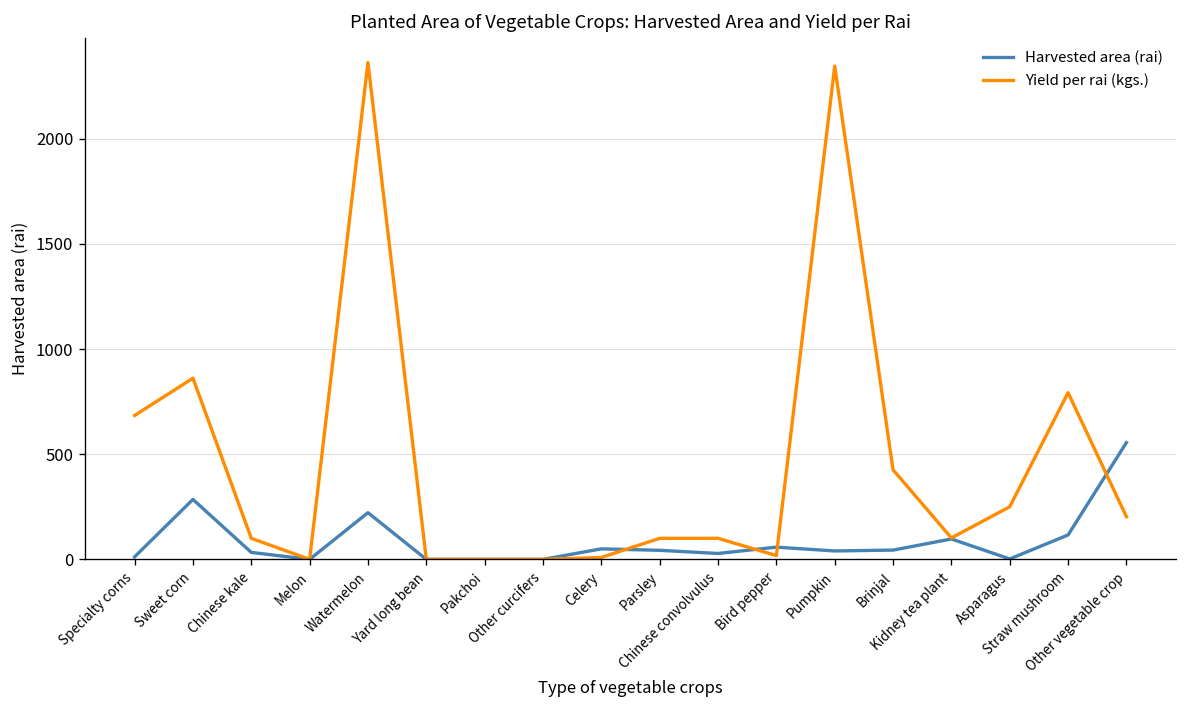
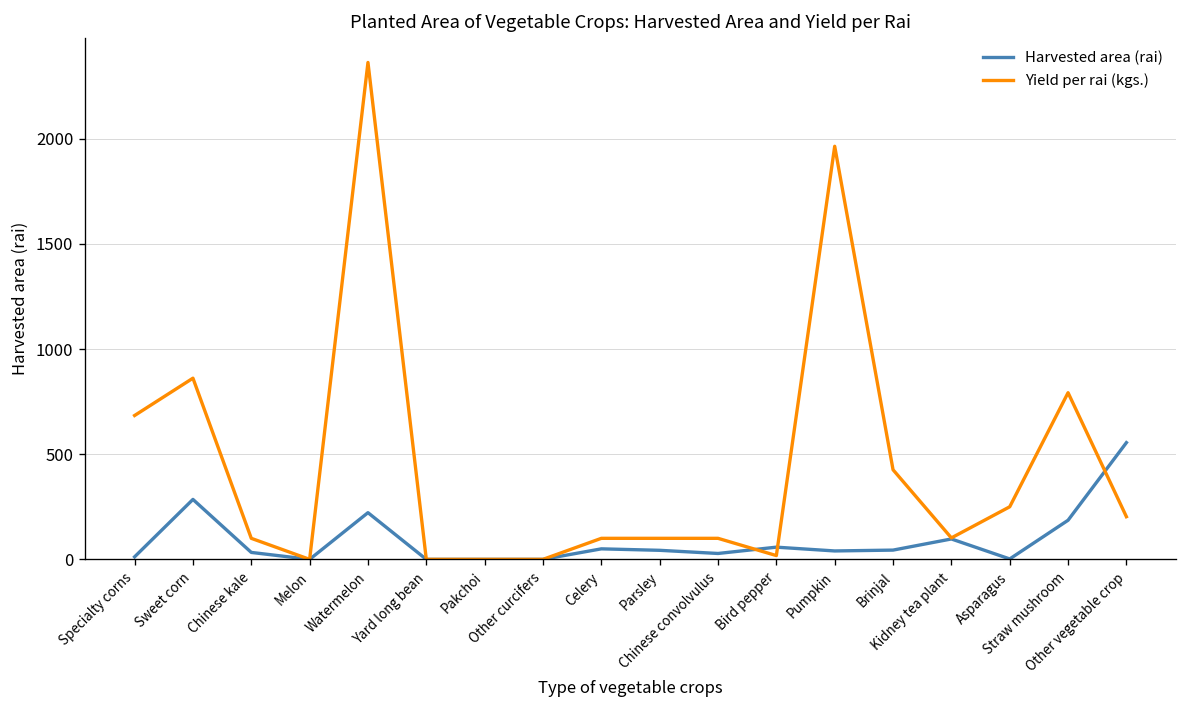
Yield per rai (kgs.), Celery: 10 -> 100
Yield per rai (kgs.), Pumpkin: 2350 -> 1960
Harvested area (rai), Straw mushroom: 120 -> 190
